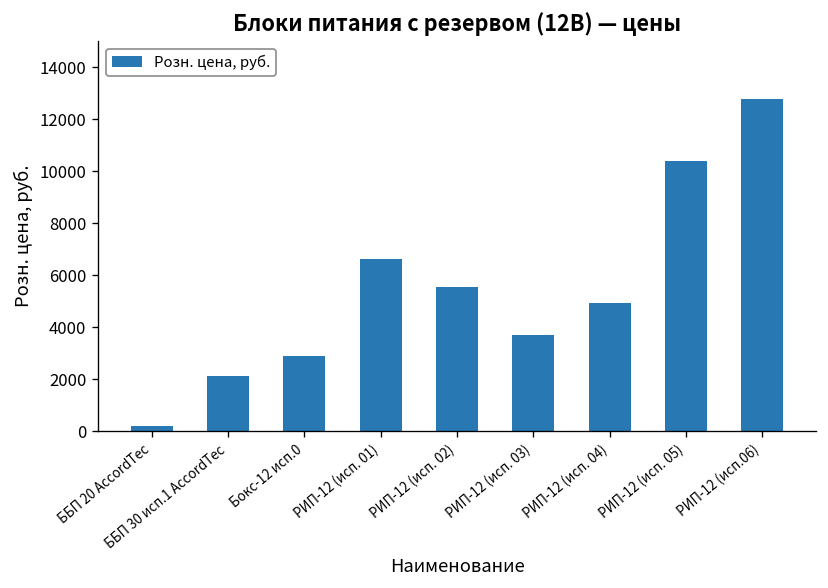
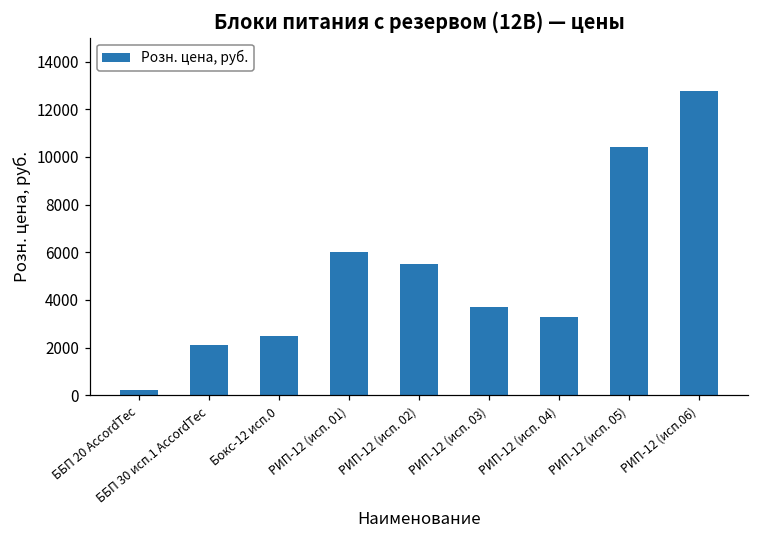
Бокс-12 исп.0: 2900 -> 2500
РИП-12 (исп. 01): 6600 -> 6000
РИП-12 (исп. 04): 4900 -> 3300
